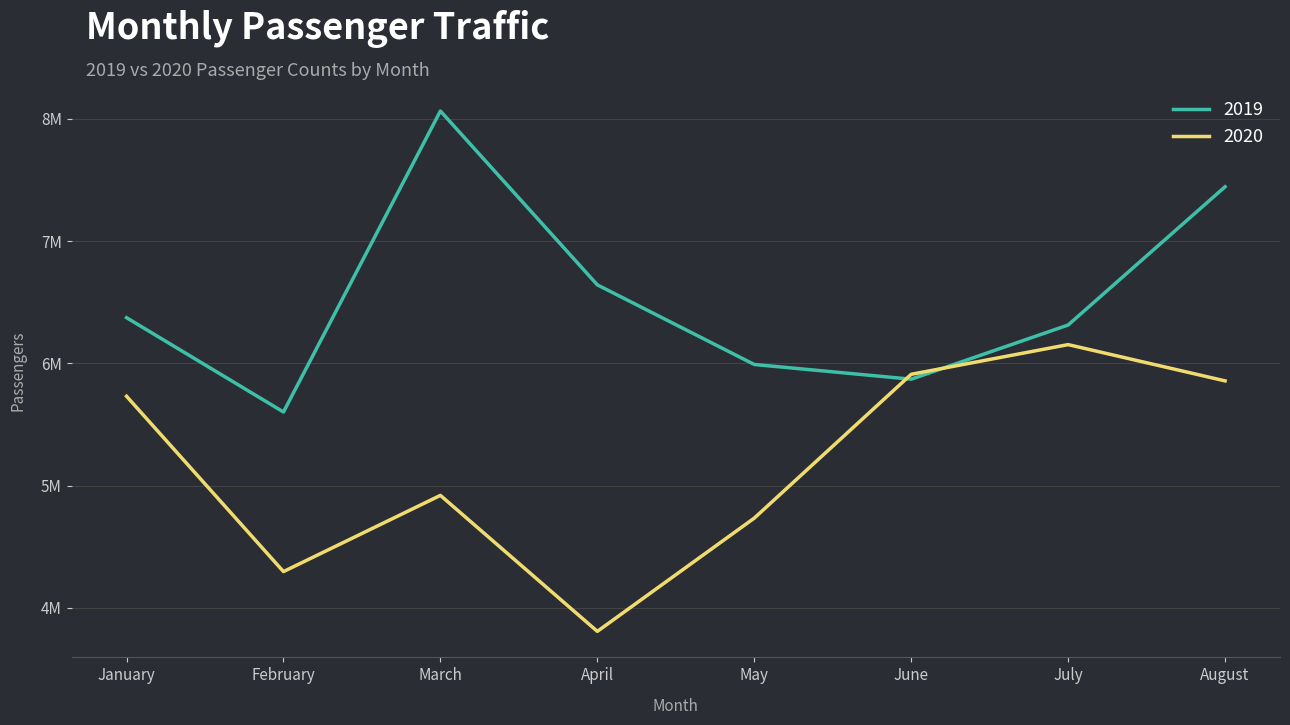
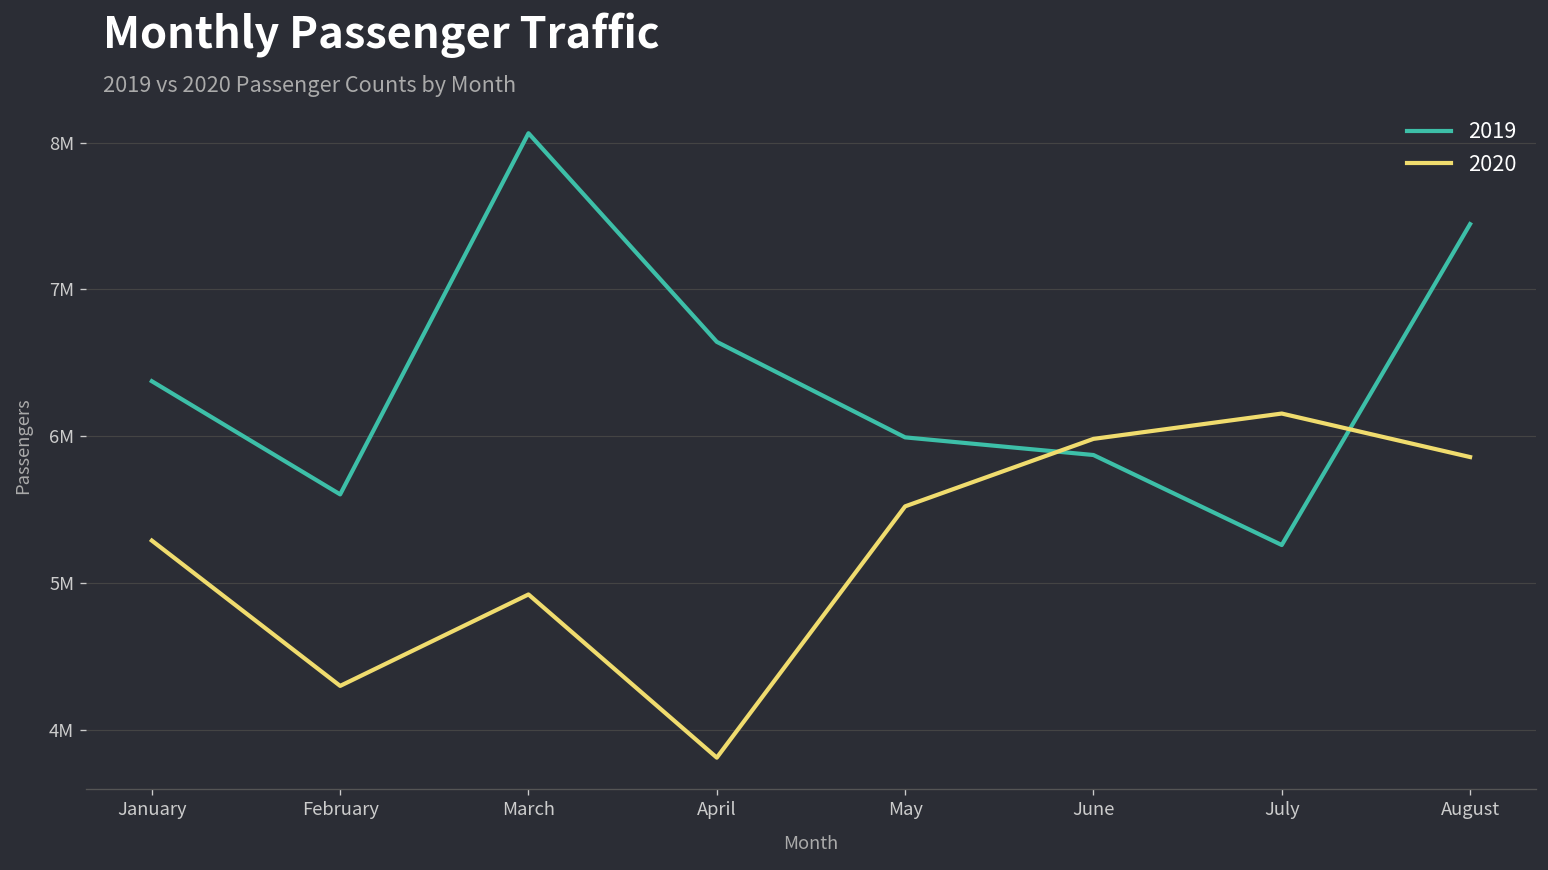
2020, January: 5730000 -> 5290000
2020, May: 4730000 -> 5520000
2020, June: 5910000 -> 5980000
2019, July: 6310000 -> 5260000
